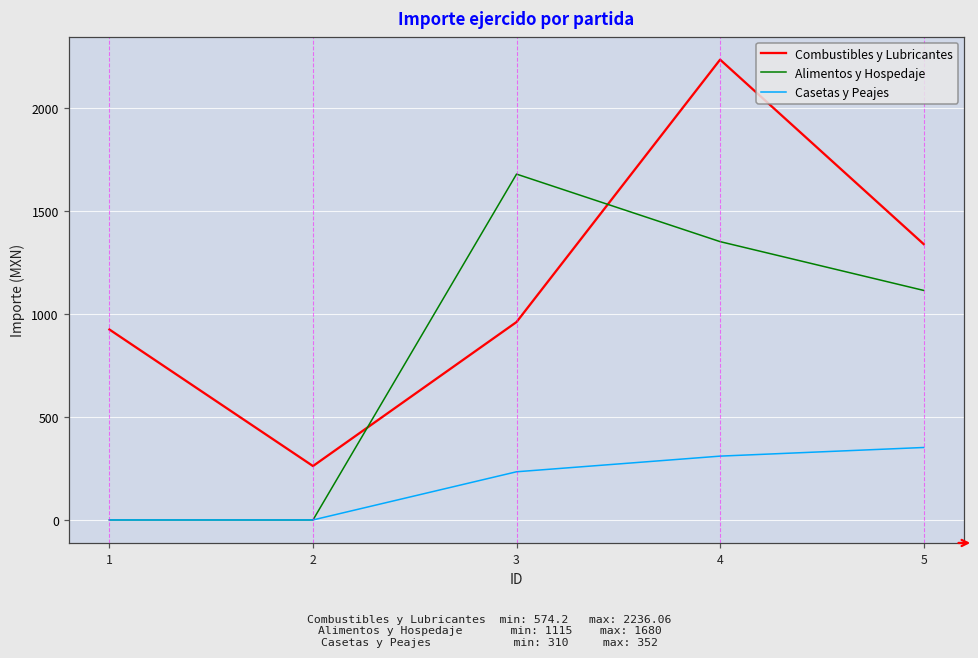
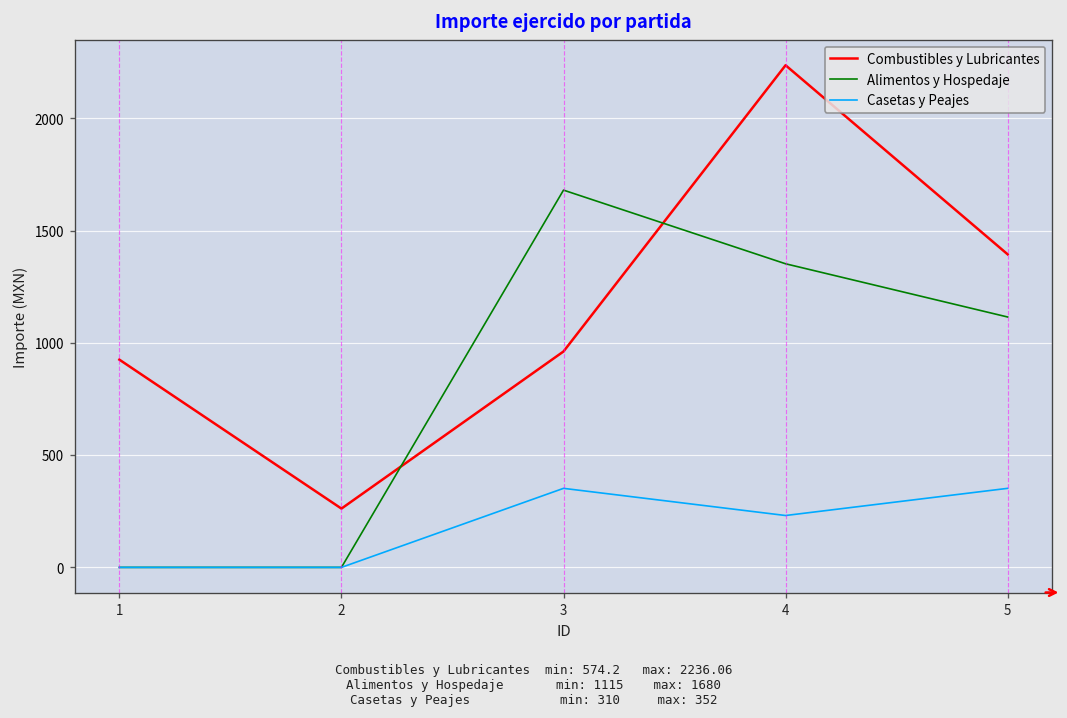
Casetas y Peajes, 3: 230 -> 350
Casetas y Peajes, 4: 310 -> 230
Combustibles y Lubricantes, 5: 1340 -> 1390
